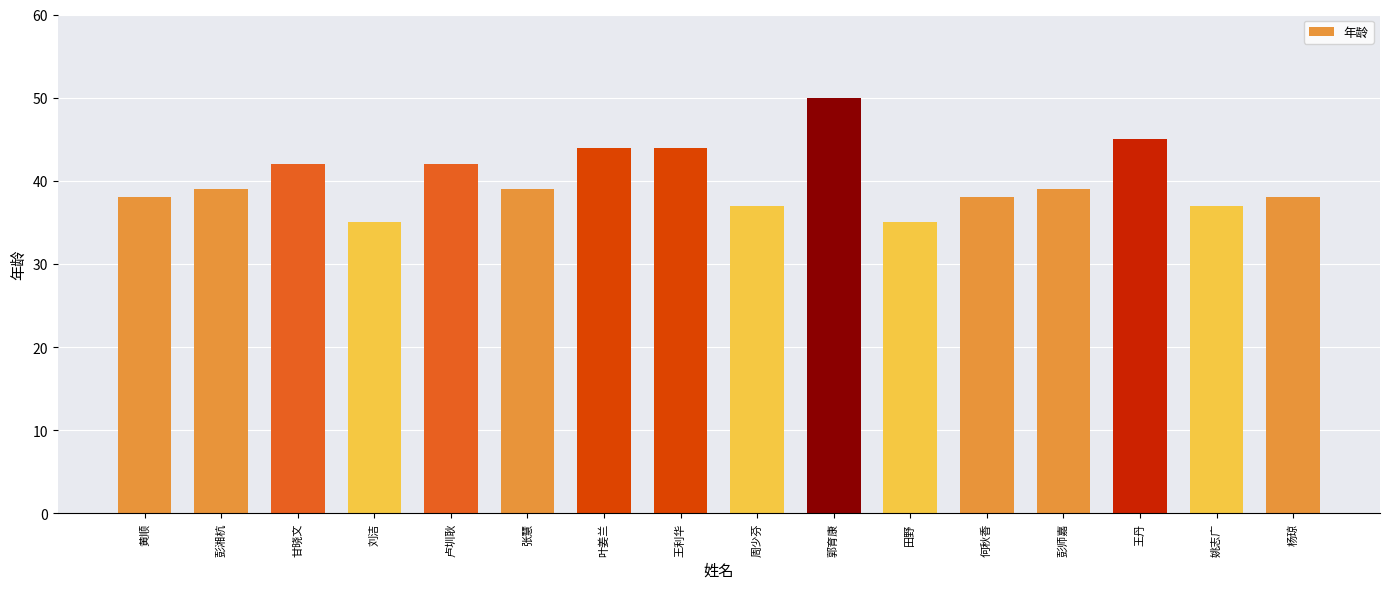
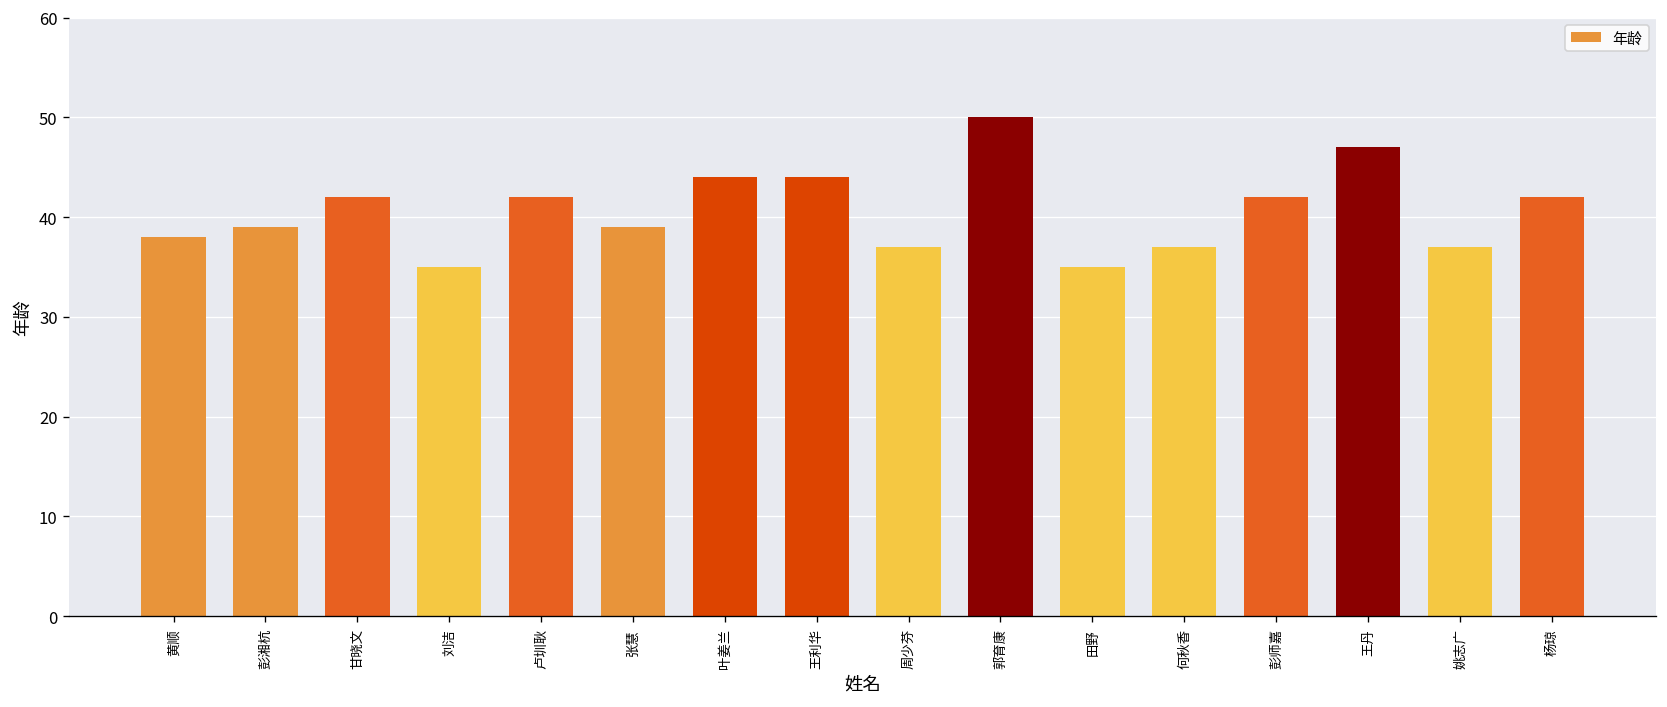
何秋香: 38 -> 37
彭师嘉: 39 -> 42
王丹: 45 -> 47
杨琼: 38 -> 42
